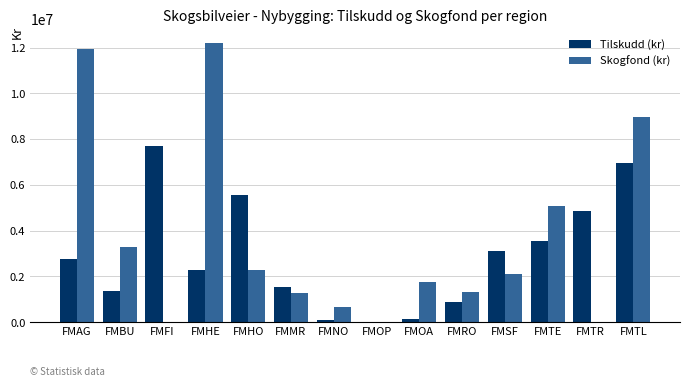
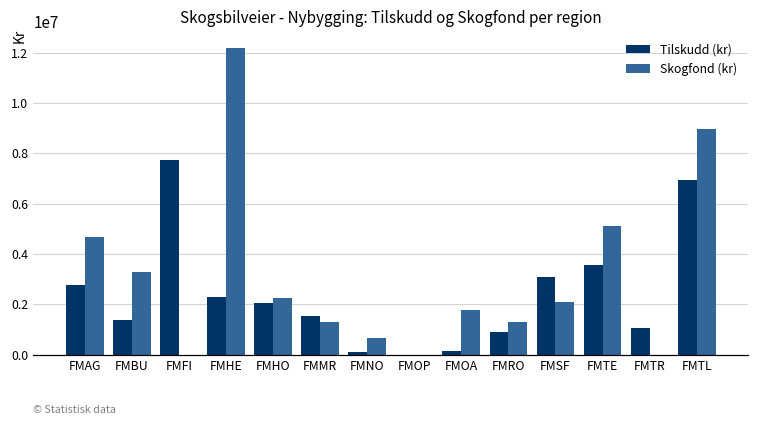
Skogfond (kr), FMAG: 11900000 -> 4700000
Tilskudd (kr), FMHO: 5600000 -> 2100000
Tilskudd (kr), FMTR: 4900000 -> 1100000
